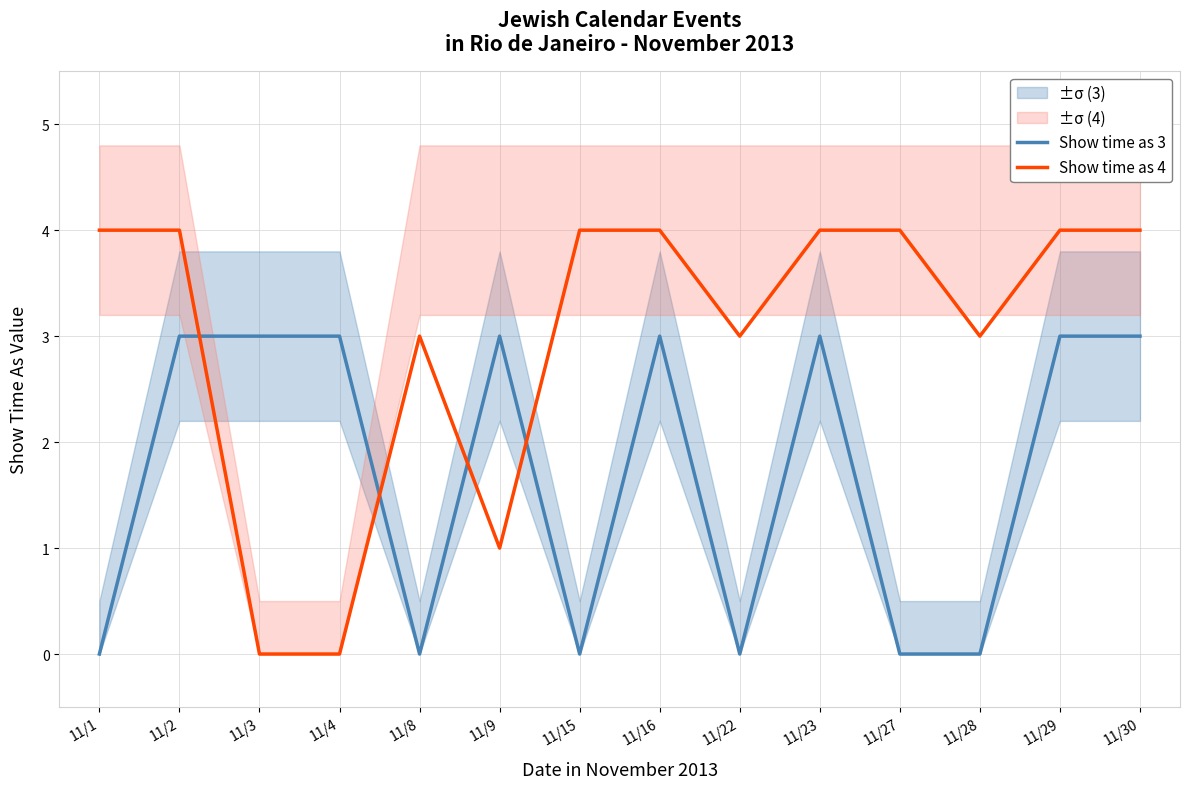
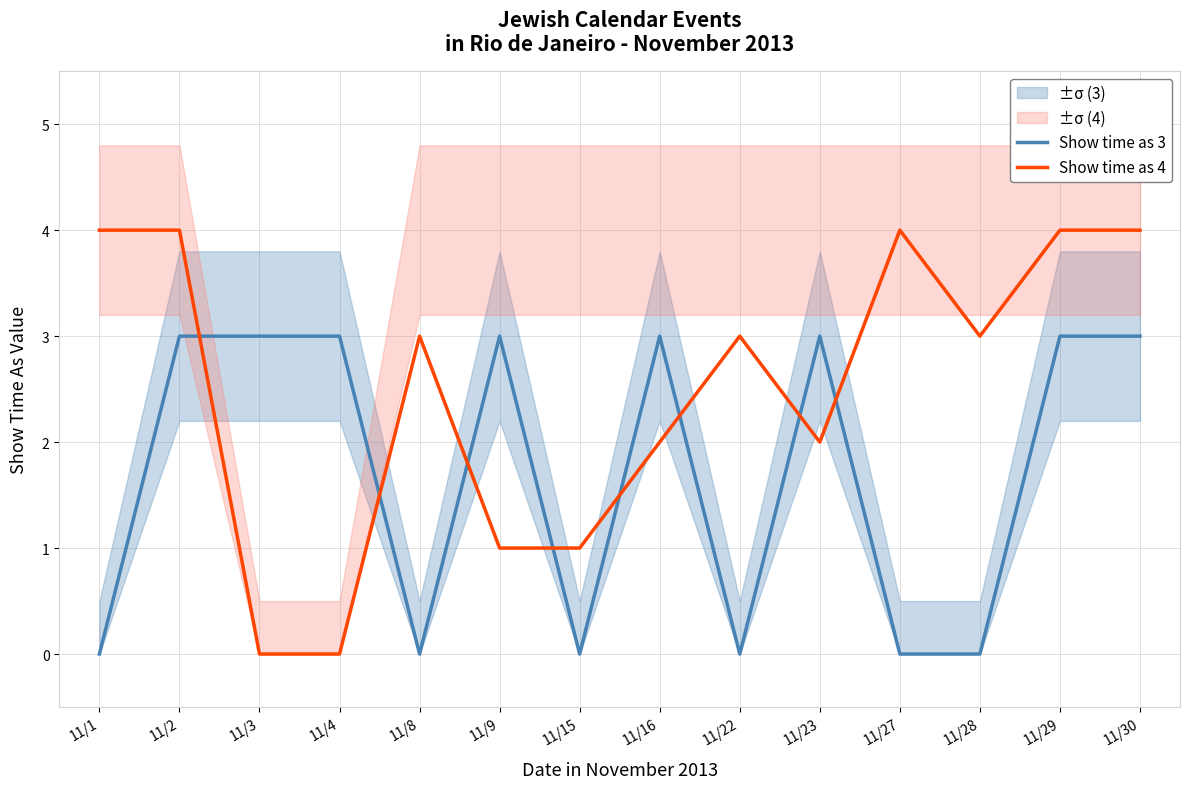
Show time as 4, 11/15: 4 -> 1
Show time as 4, 11/16: 4 -> 2
Show time as 4, 11/23: 4 -> 2
